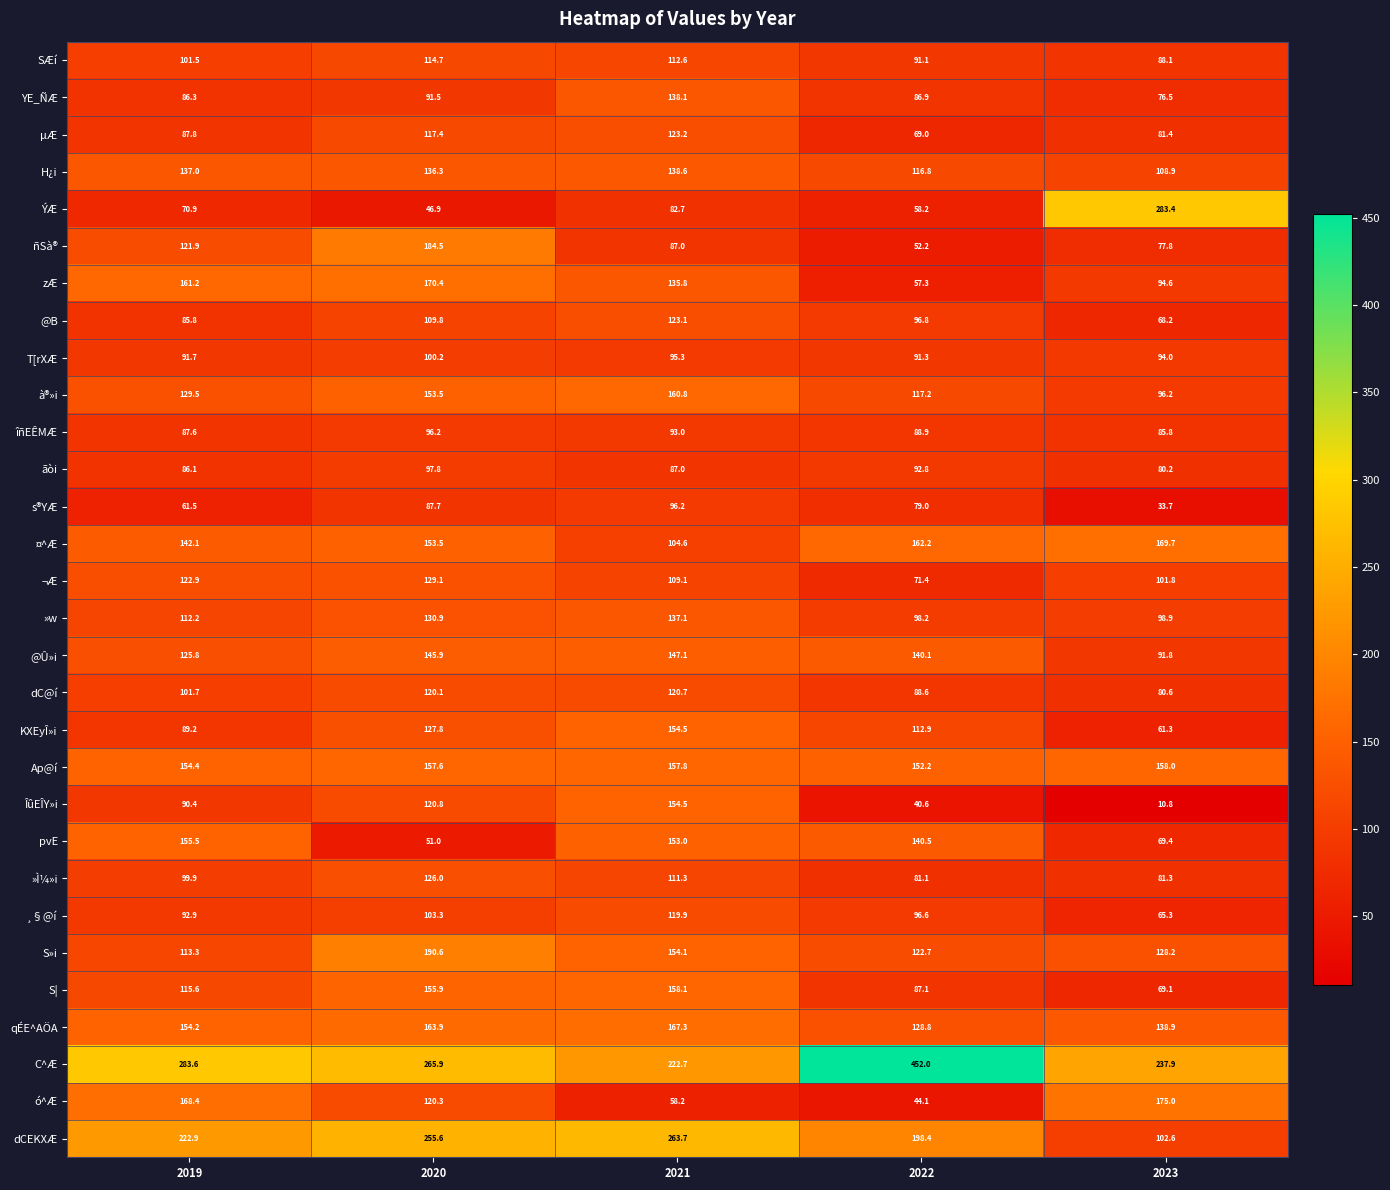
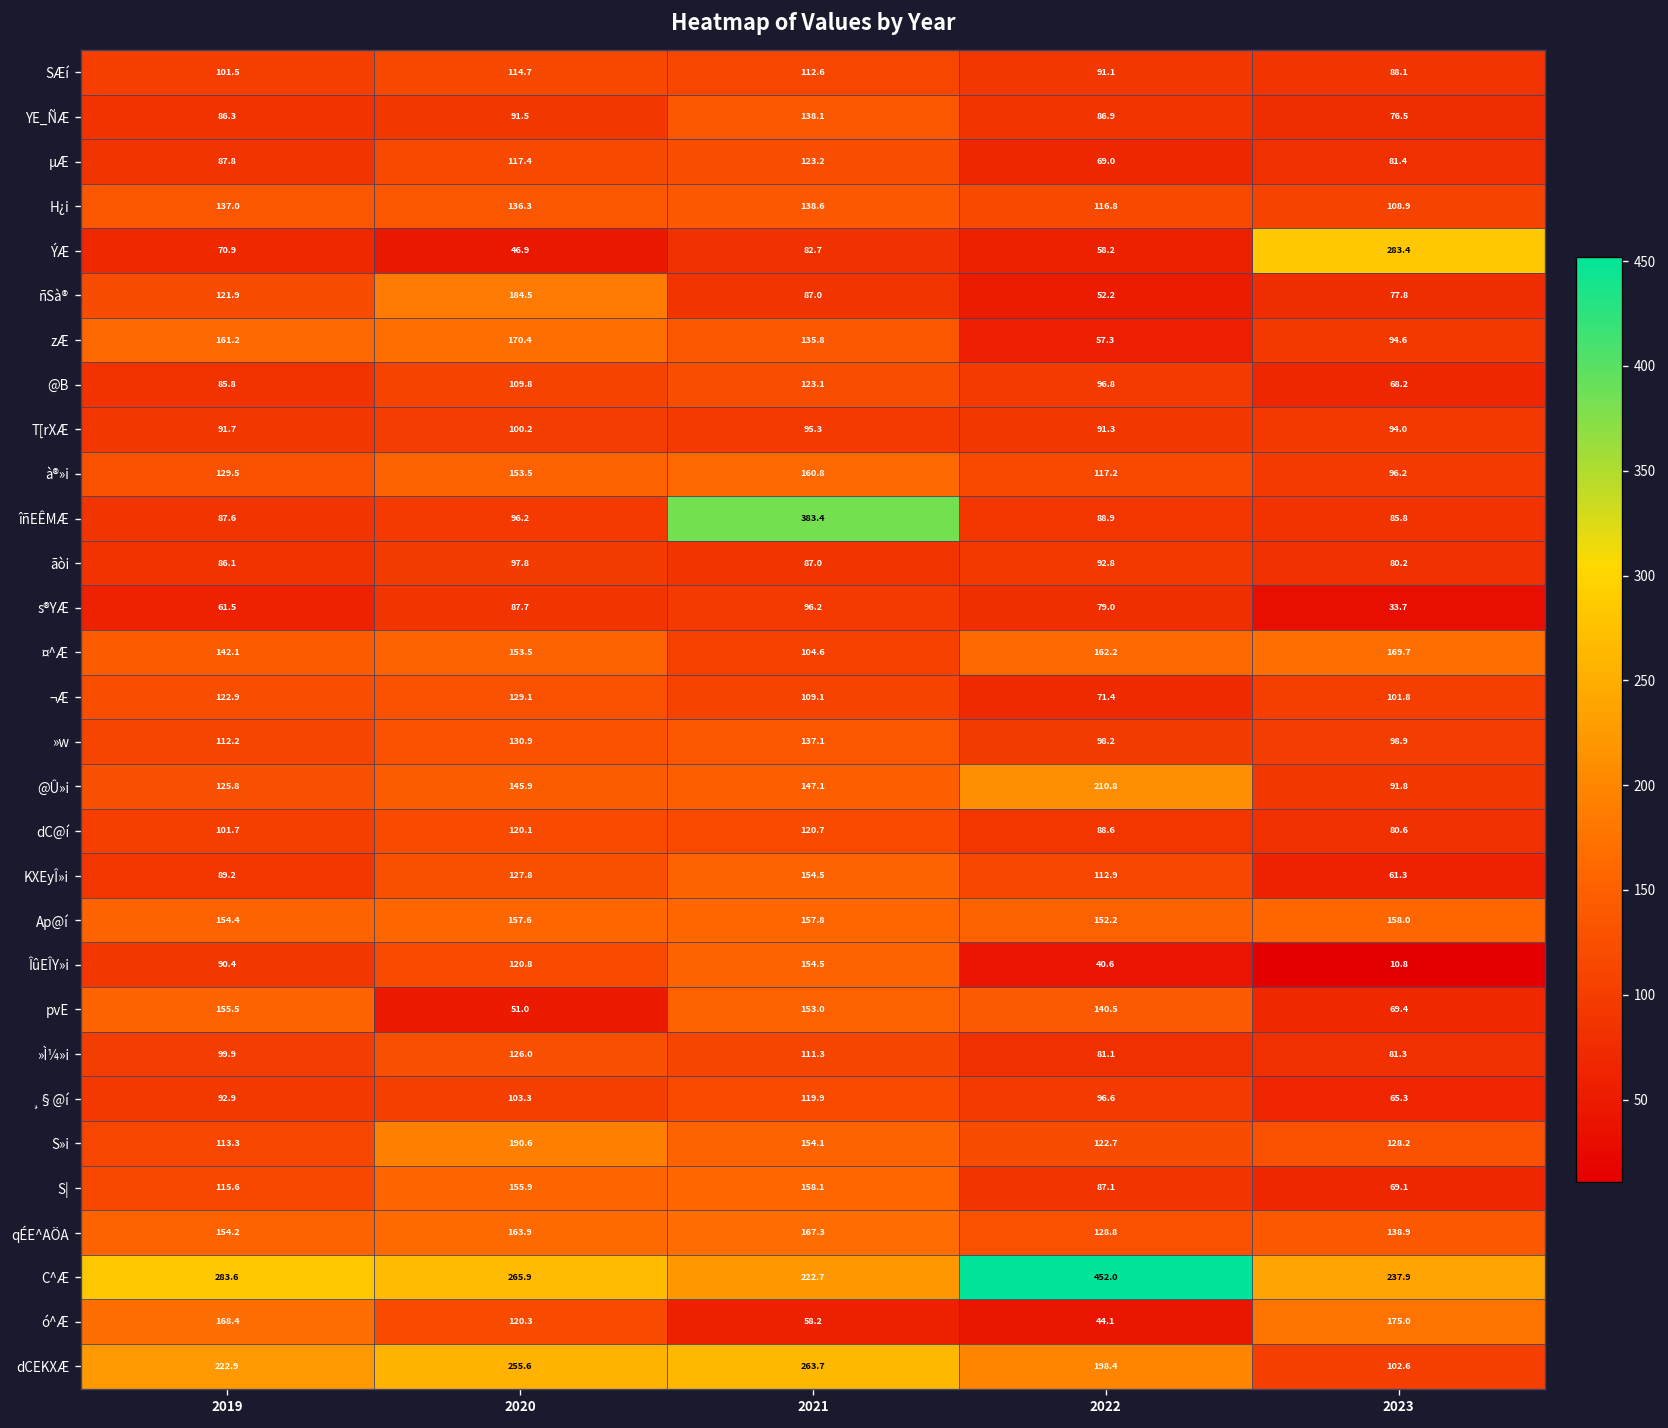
îñEÊMÆ, 2021: 93.0 -> 383.4
@Û»i, 2022: 140.1 -> 210.8
